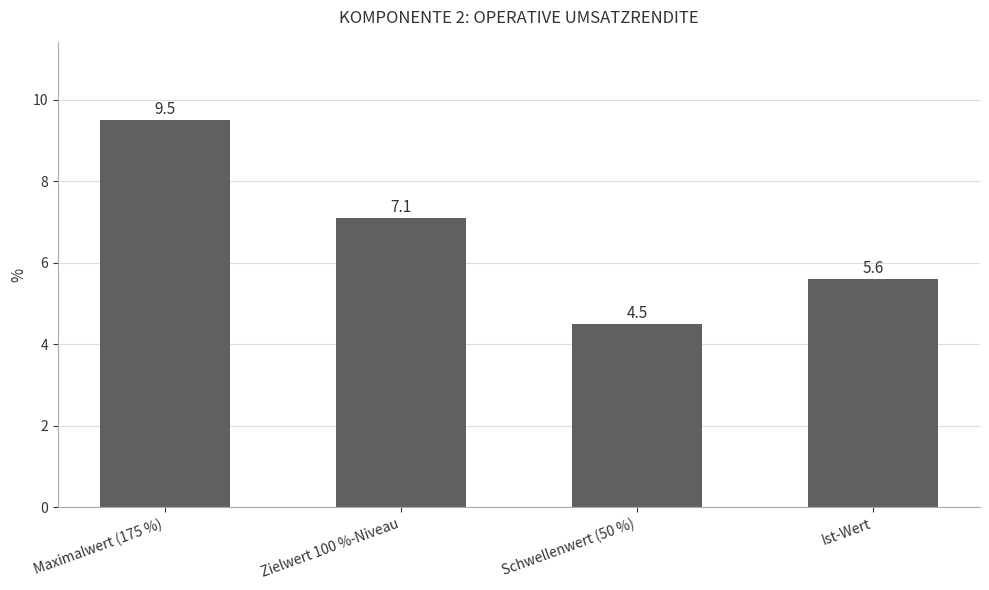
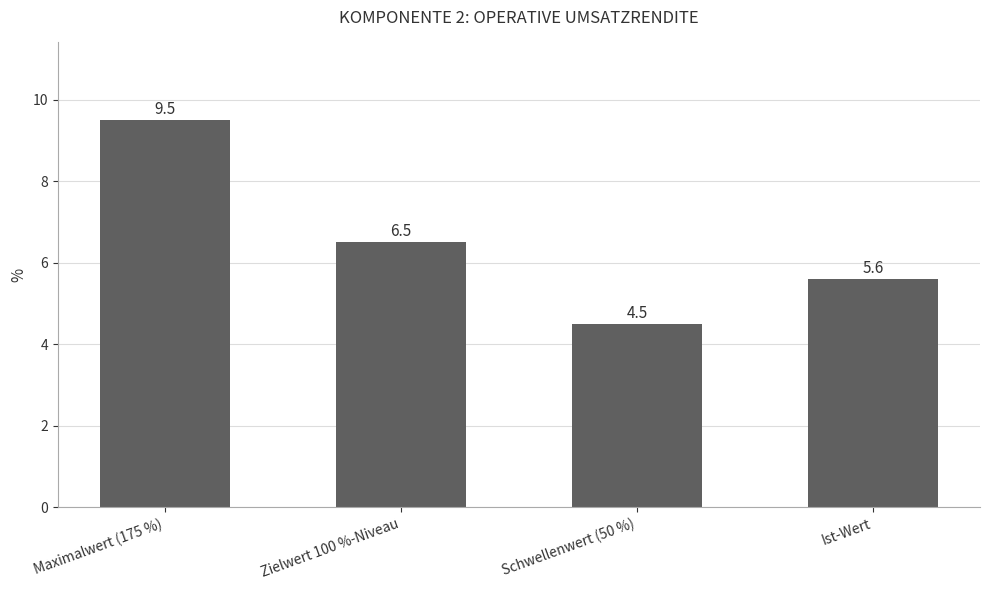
Zielwert 100 %-Niveau: 7.1 -> 6.5
